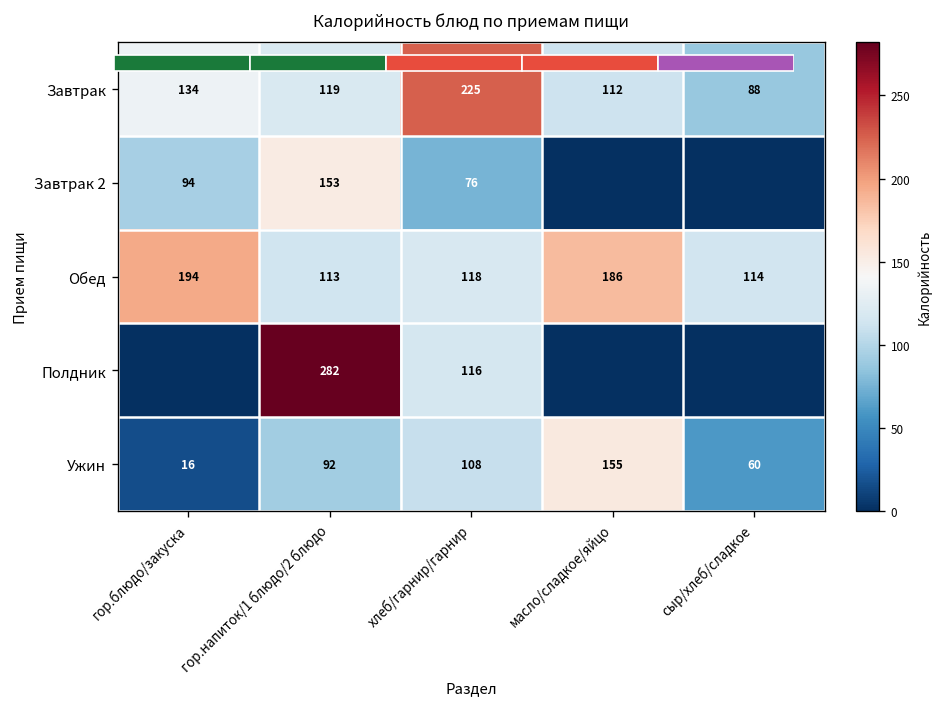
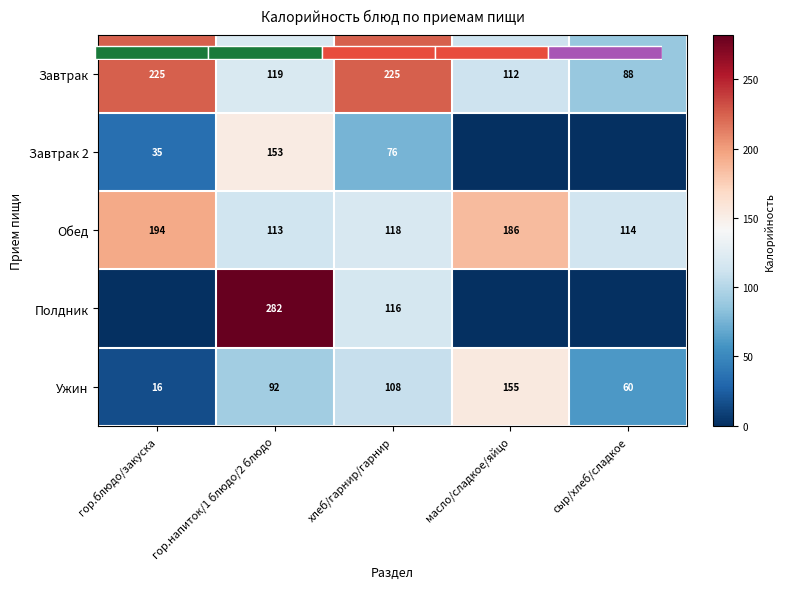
Калорийность блюд по приемам пищи, Завтрак, гор.блюдо/закуска: 134 -> 225
Калорийность блюд по приемам пищи, Завтрак 2, гор.блюдо/закуска: 94 -> 35
